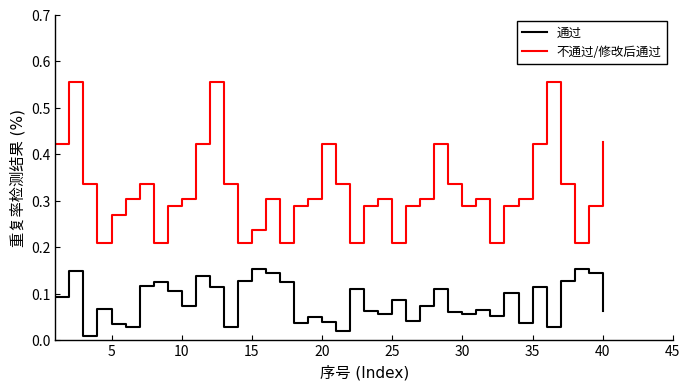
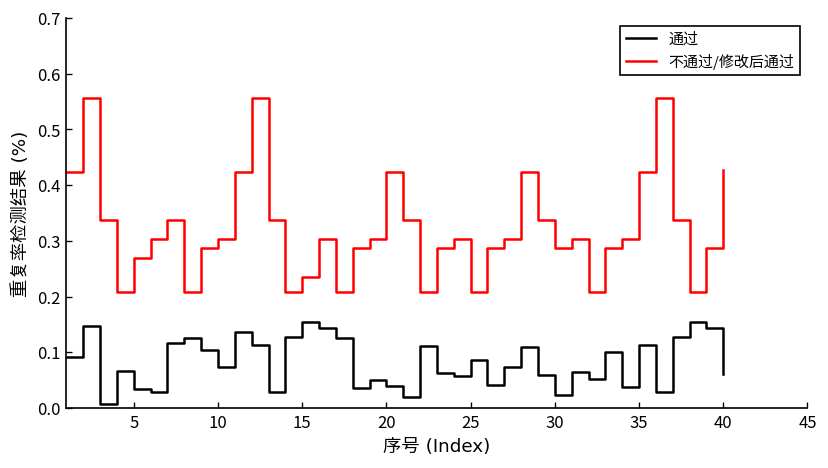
通过, 30: 0.06 -> 0.02
